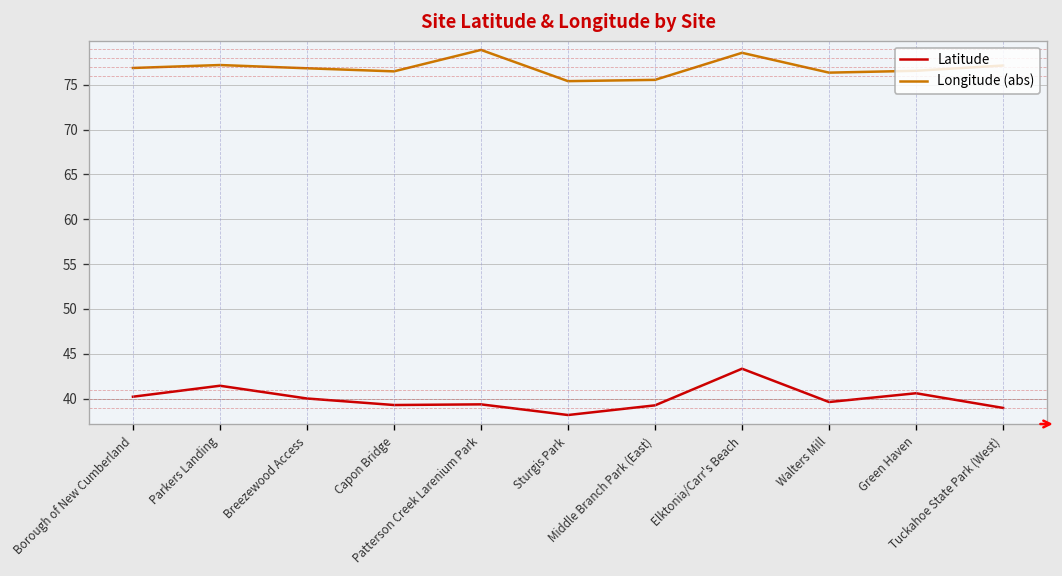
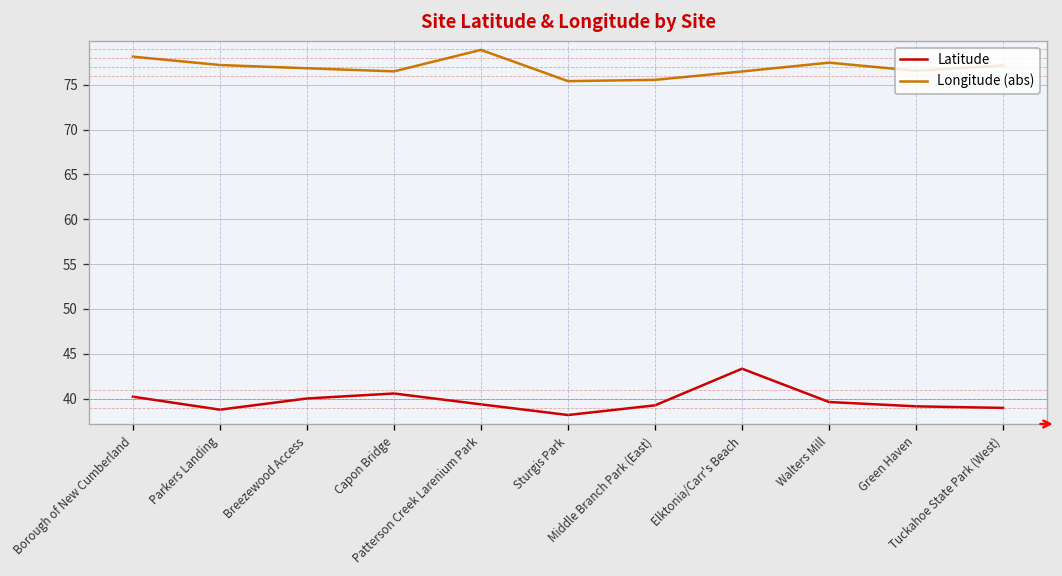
Longitude (abs), Borough of New Cumberland: 77 -> 78
Latitude, Parkers Landing: 41 -> 39
Latitude, Capon Bridge: 39 -> 41
Longitude (abs), Elktonia/Carr's Beach: 79 -> 76
Longitude (abs), Walters Mill: 76 -> 77
Latitude, Green Haven: 41 -> 39
